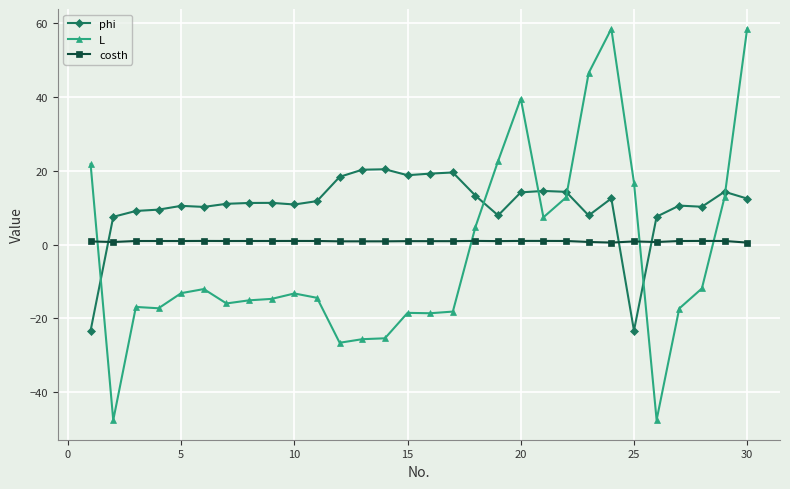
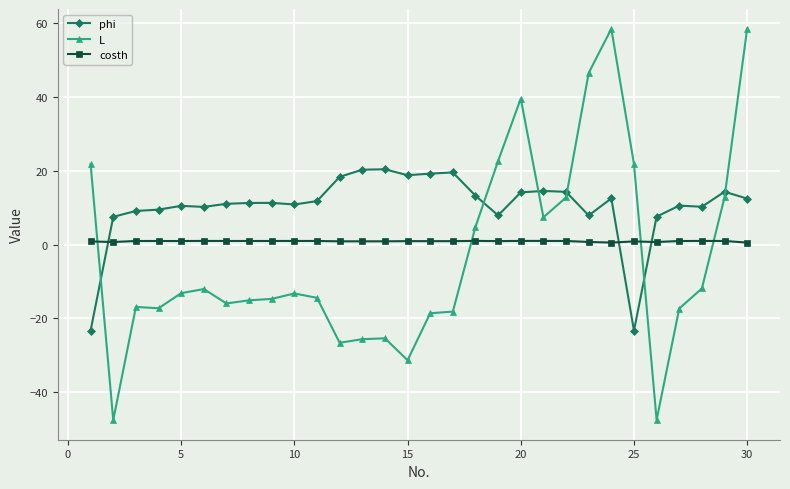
L, 15: -18 -> -31
L, 25: 17 -> 22
